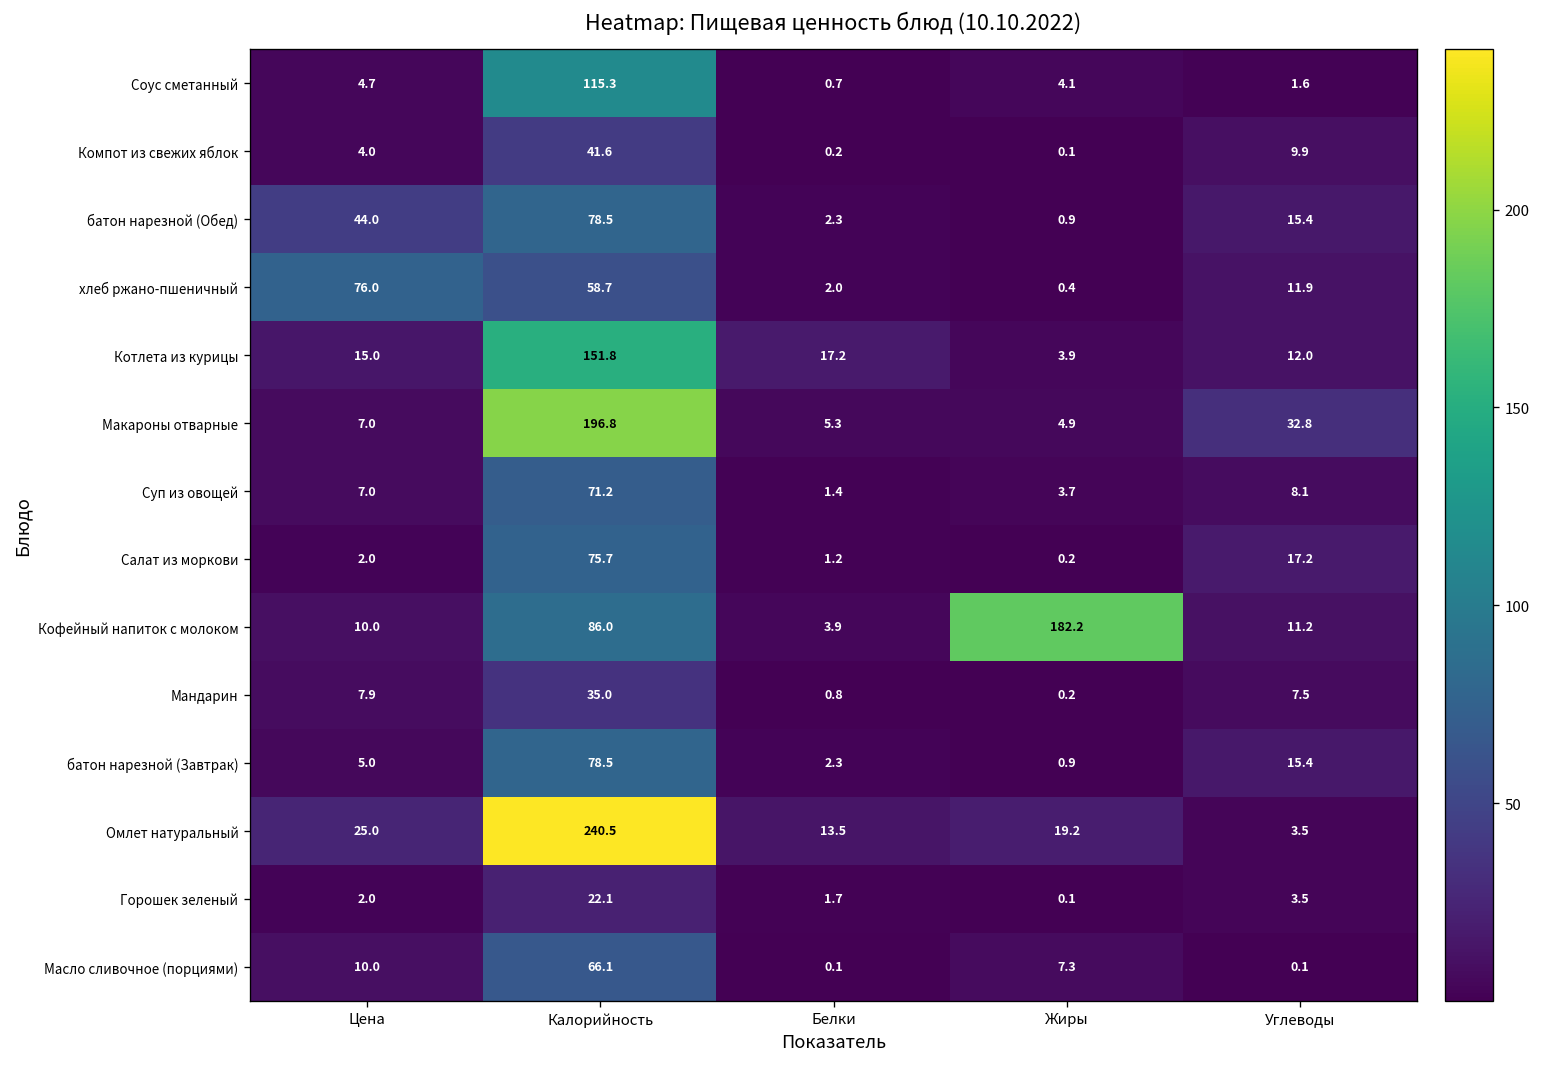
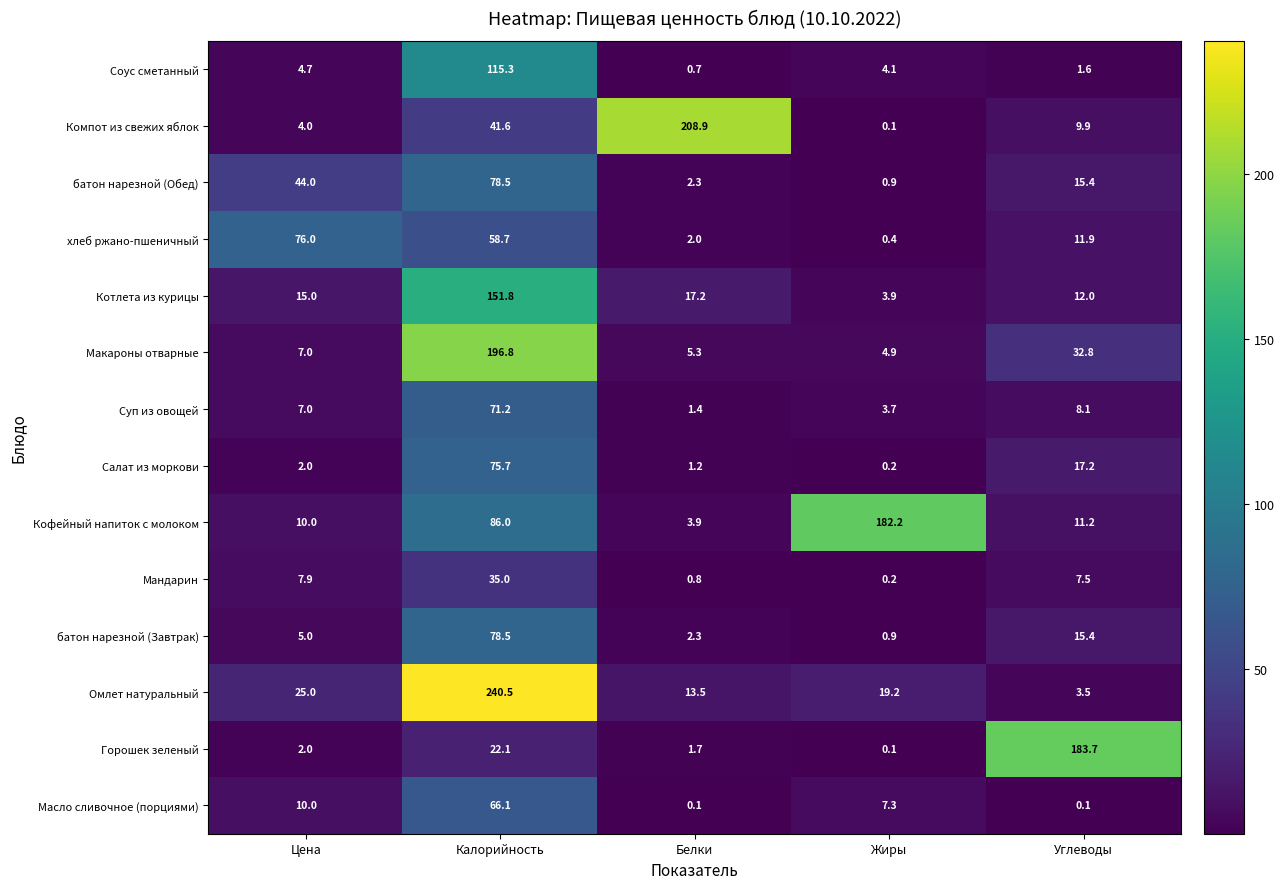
Компот из свежих яблок, Белки: 0.2 -> 208.9
Горошек зеленый, Углеводы: 3.5 -> 183.7
